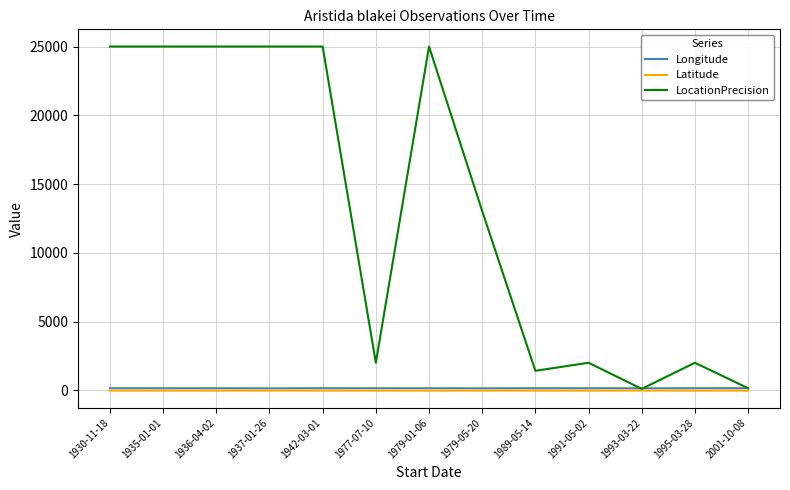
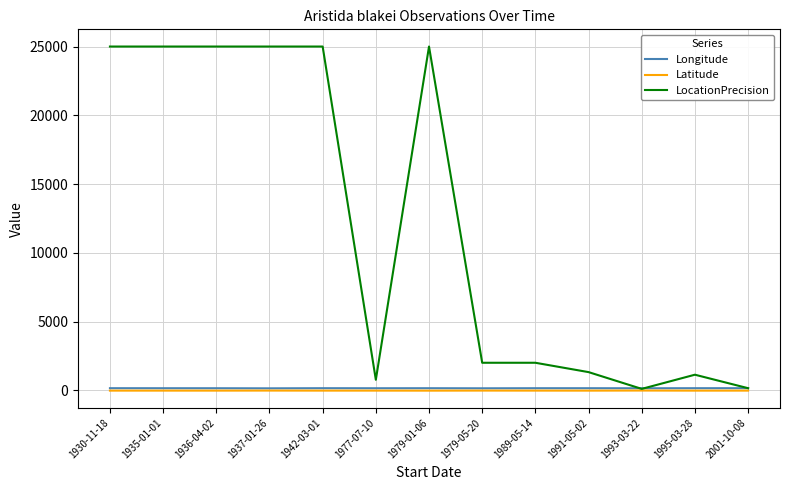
LocationPrecision, 1977-07-10: 2000 -> 800
LocationPrecision, 1979-05-20: 13000 -> 2000
LocationPrecision, 1989-05-14: 1400 -> 2000
LocationPrecision, 1991-05-02: 2000 -> 1300
LocationPrecision, 1995-03-28: 2000 -> 1100
